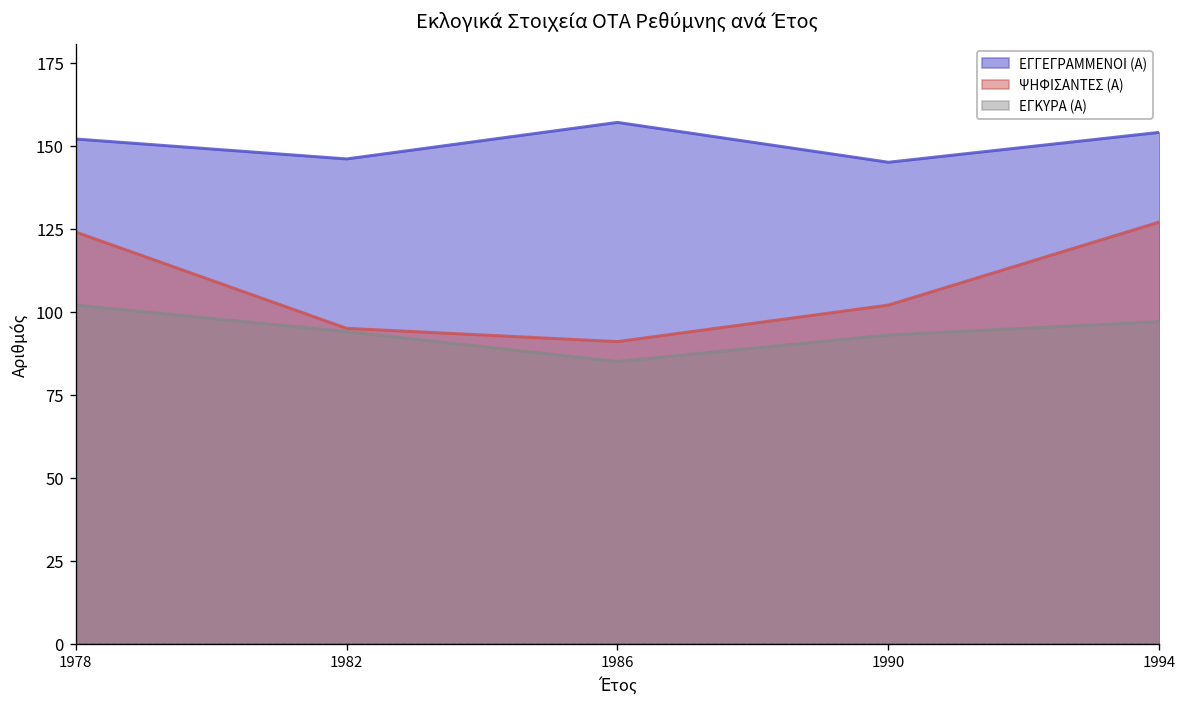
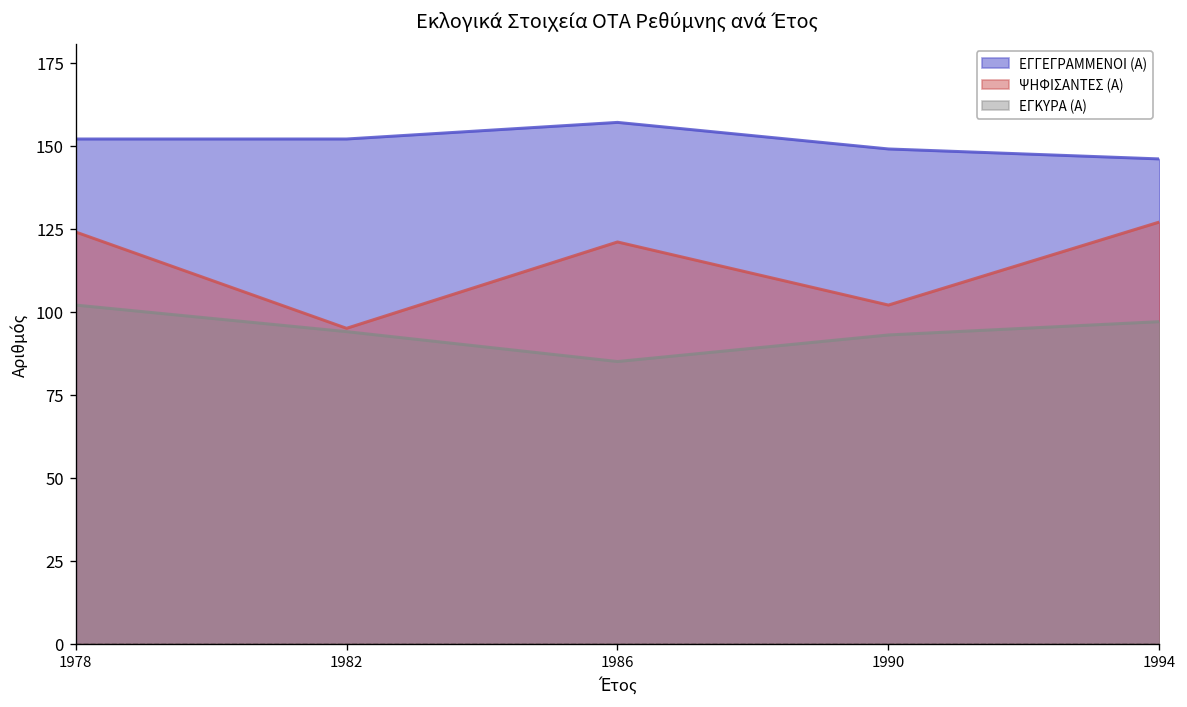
ΕΓΓΕΓΡΑΜΜΕΝΟΙ (Α), 1982: 146 -> 152
ΨΗΦΙΣΑΝΤΕΣ (Α), 1986: 91 -> 121
ΕΓΓΕΓΡΑΜΜΕΝΟΙ (Α), 1990: 145 -> 149
ΕΓΓΕΓΡΑΜΜΕΝΟΙ (Α), 1994: 154 -> 146
